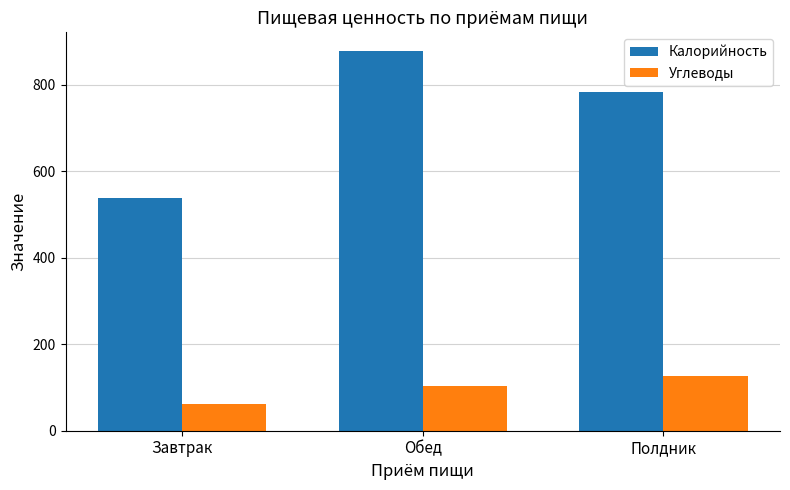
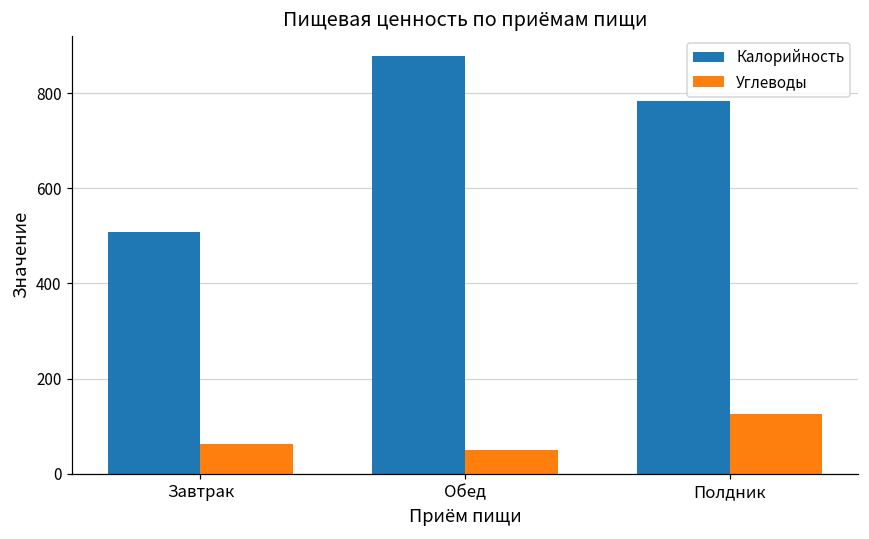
Калорийность, Завтрак: 540 -> 510
Углеводы, Обед: 100 -> 50
